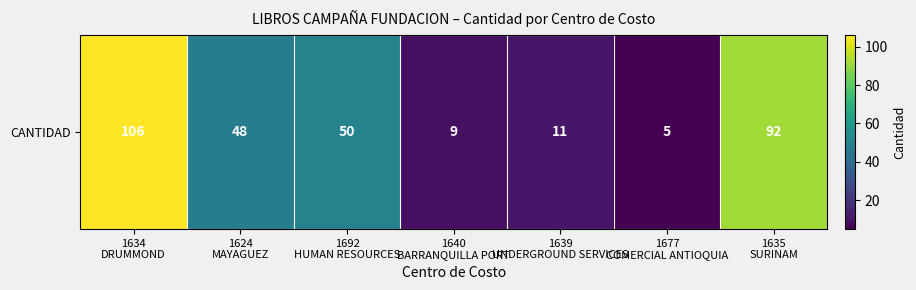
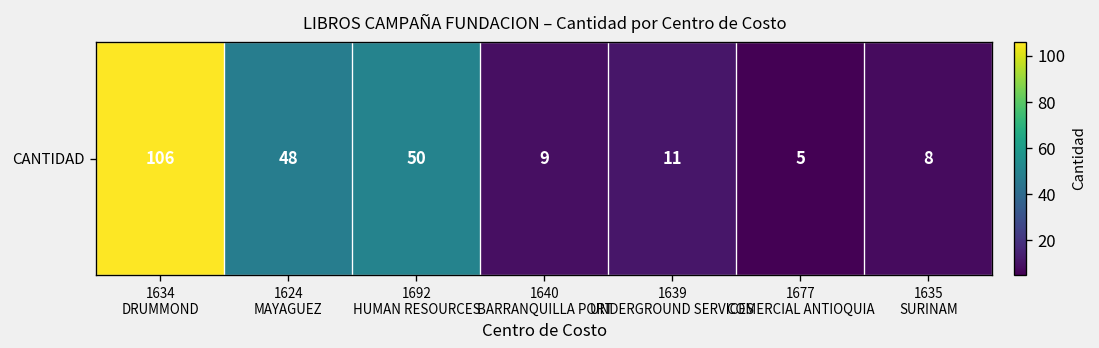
CANTIDAD, 1635 SURINAM: 92 -> 8
